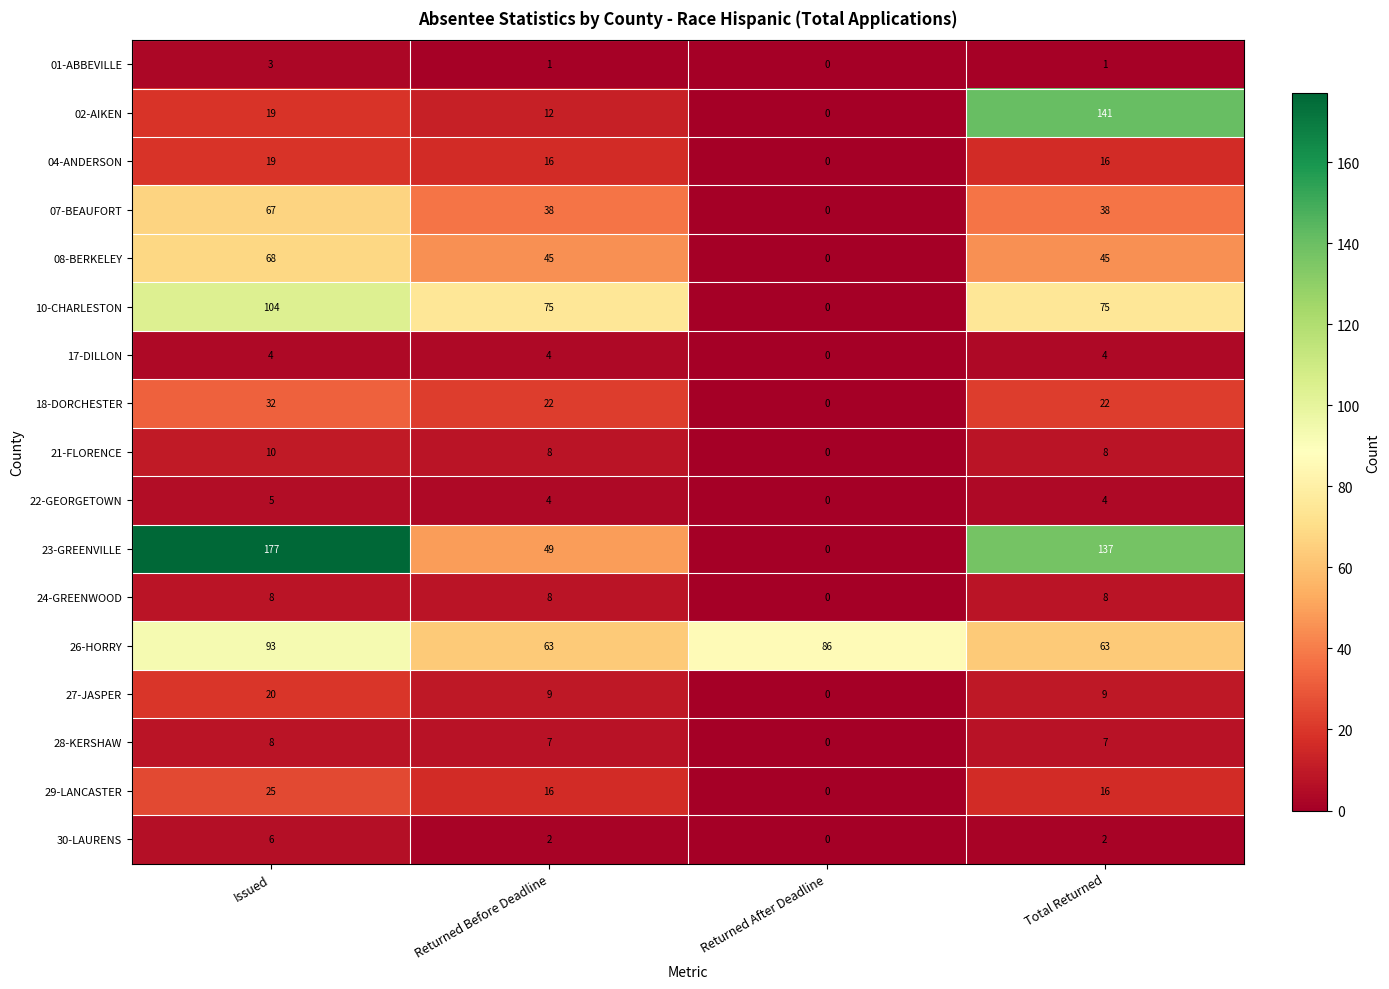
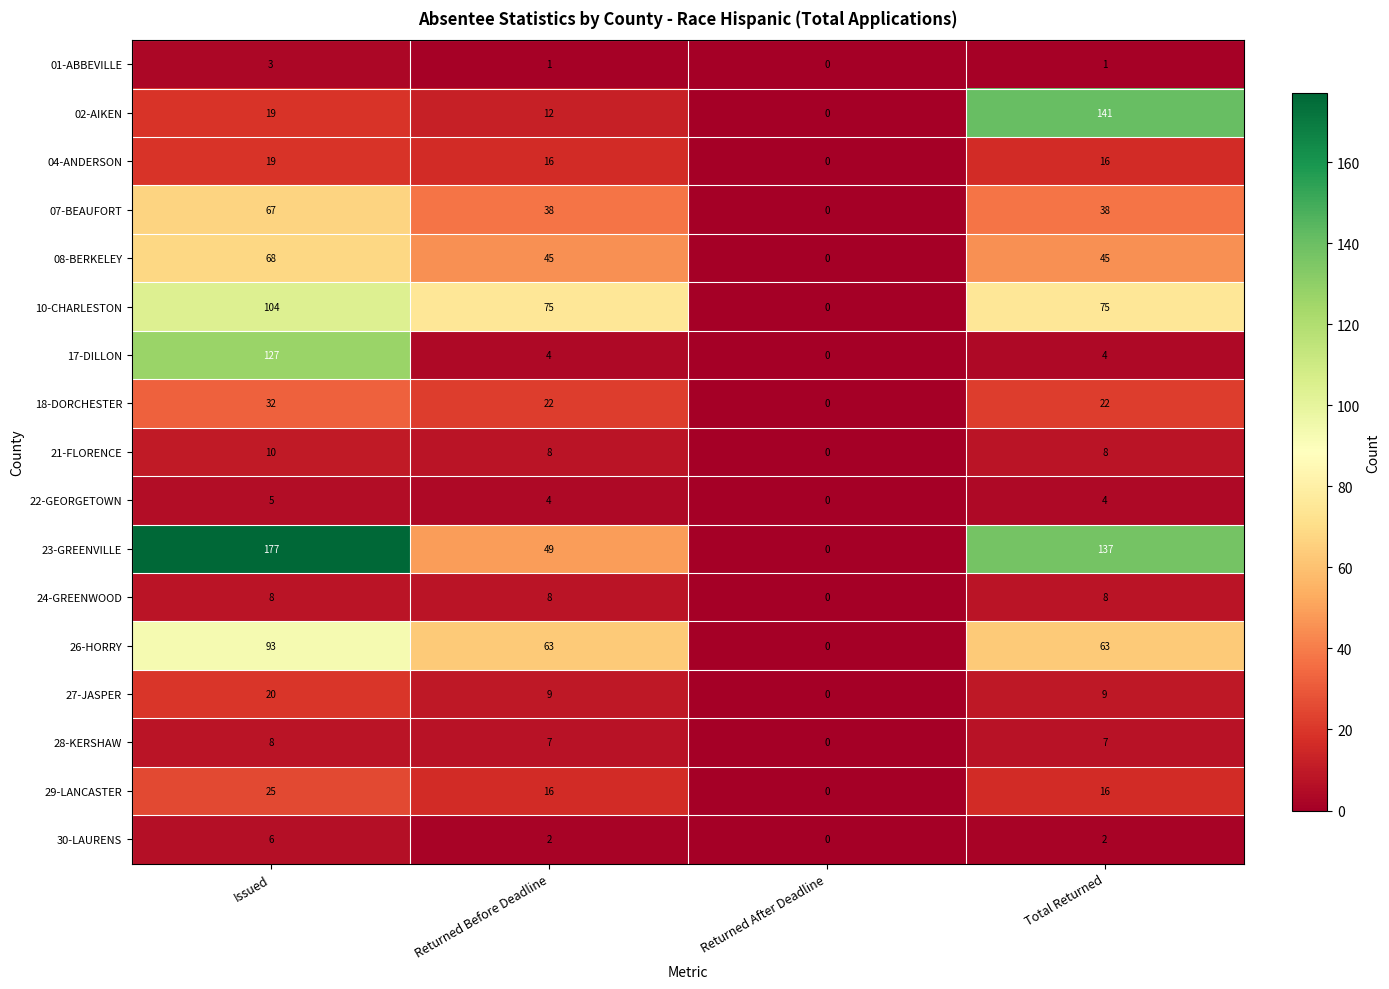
17-DILLON, Issued: 4 -> 127
26-HORRY, Returned After Deadline: 86 -> 0
